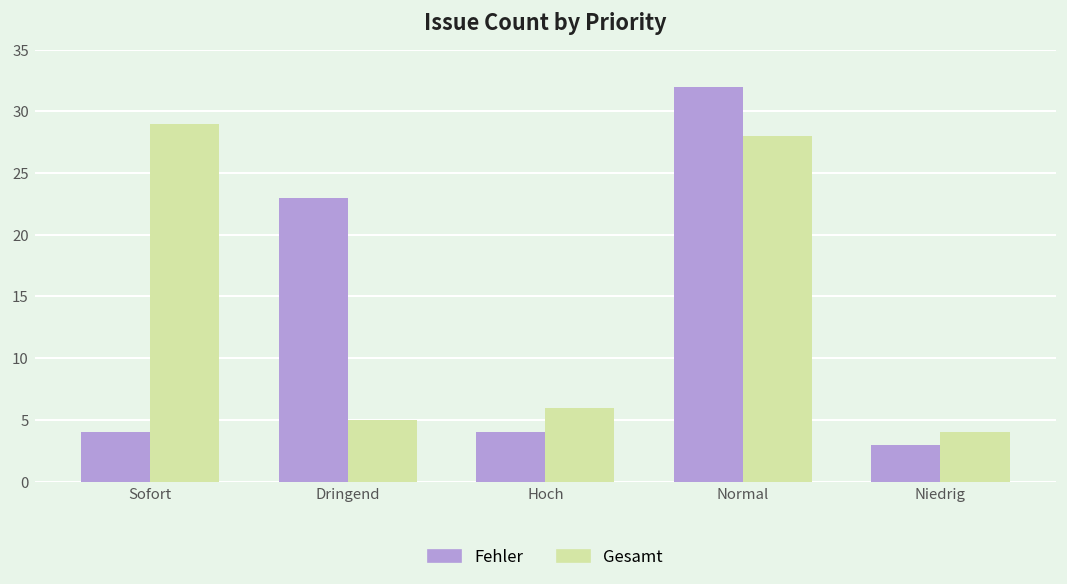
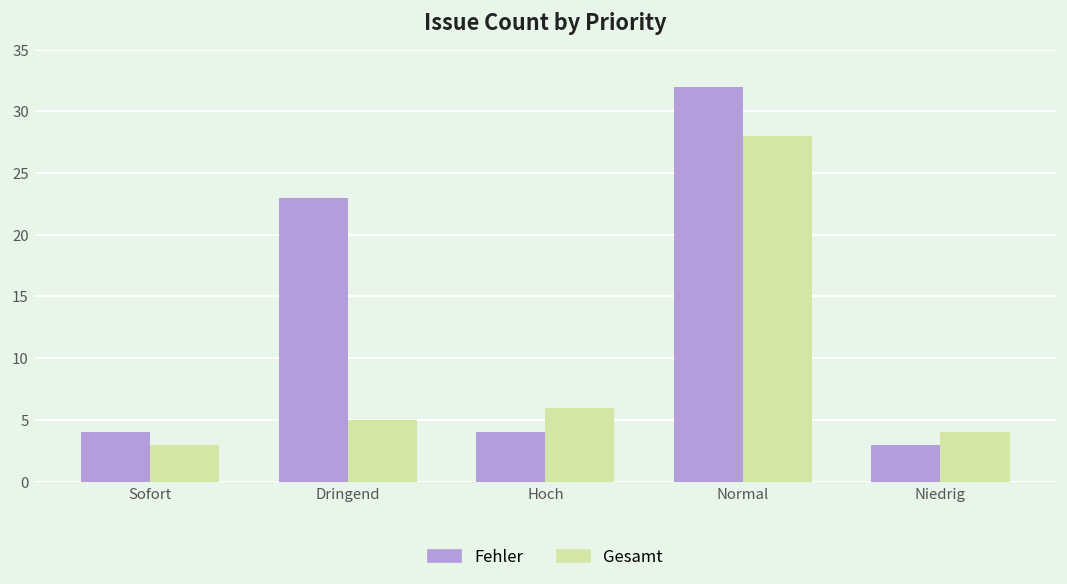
Gesamt, Sofort: 29 -> 3
